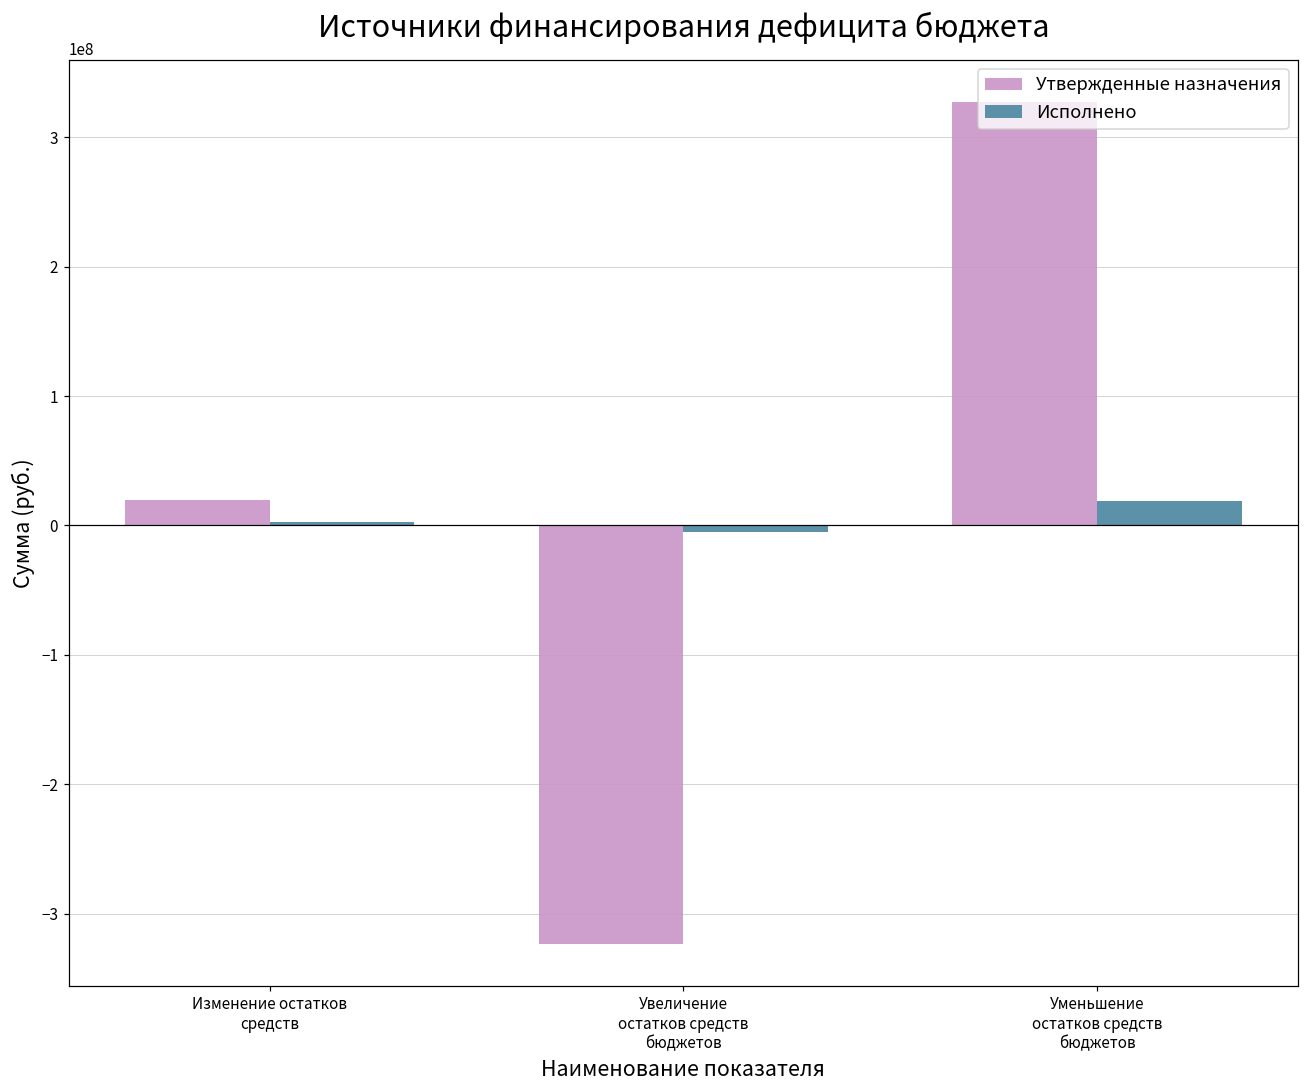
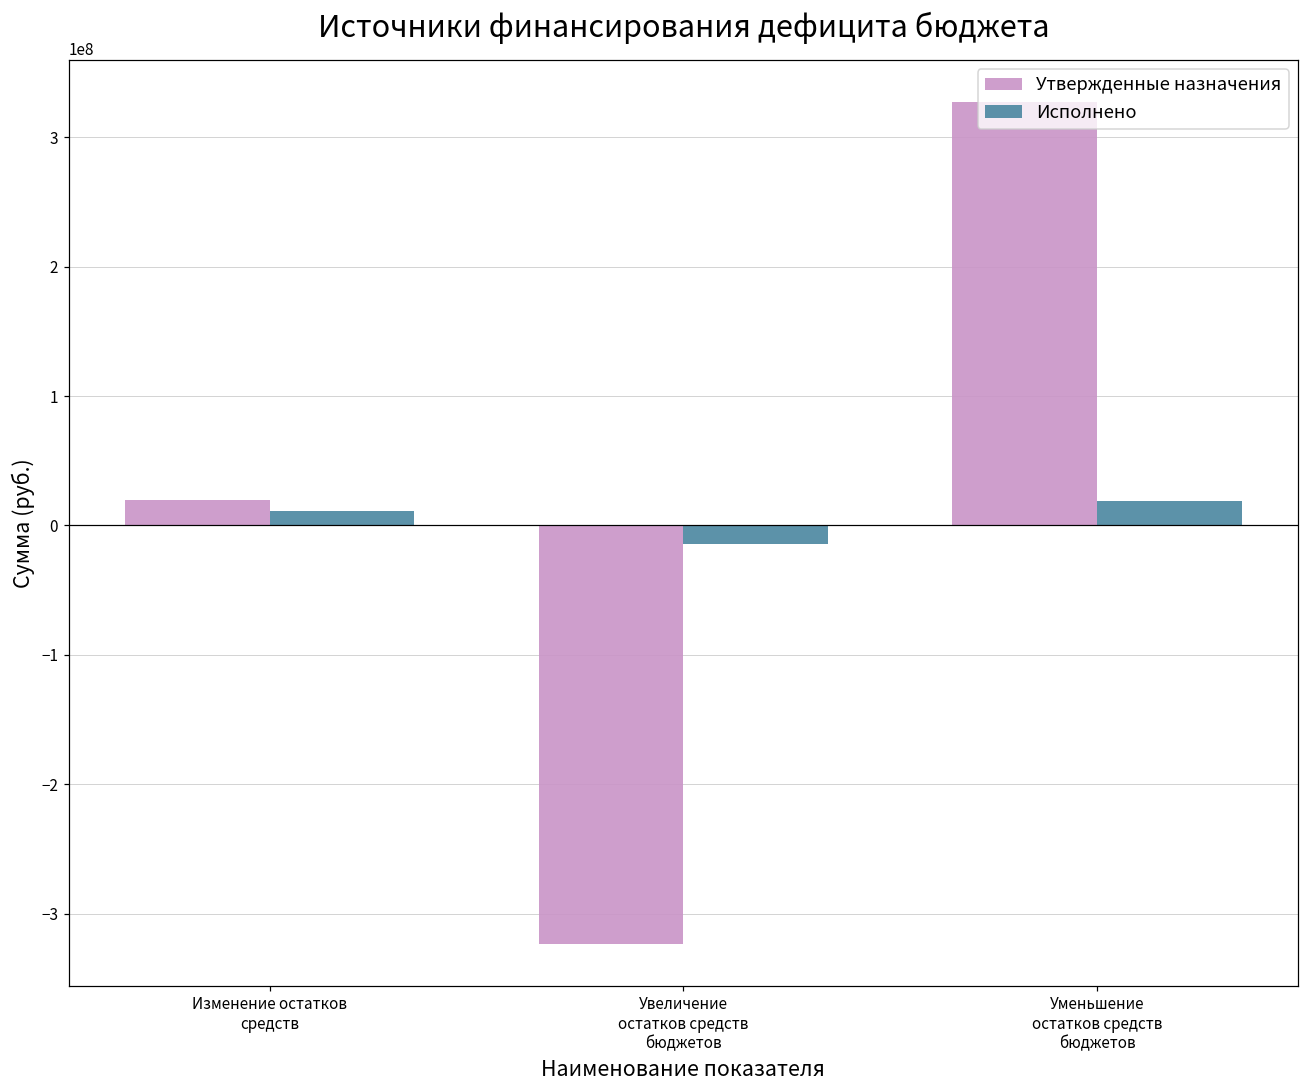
Исполнено, Изменение остатков средств: 3000000 -> 12000000
Исполнено, Увеличение остатков средств бюджетов: -5000000 -> -14000000
